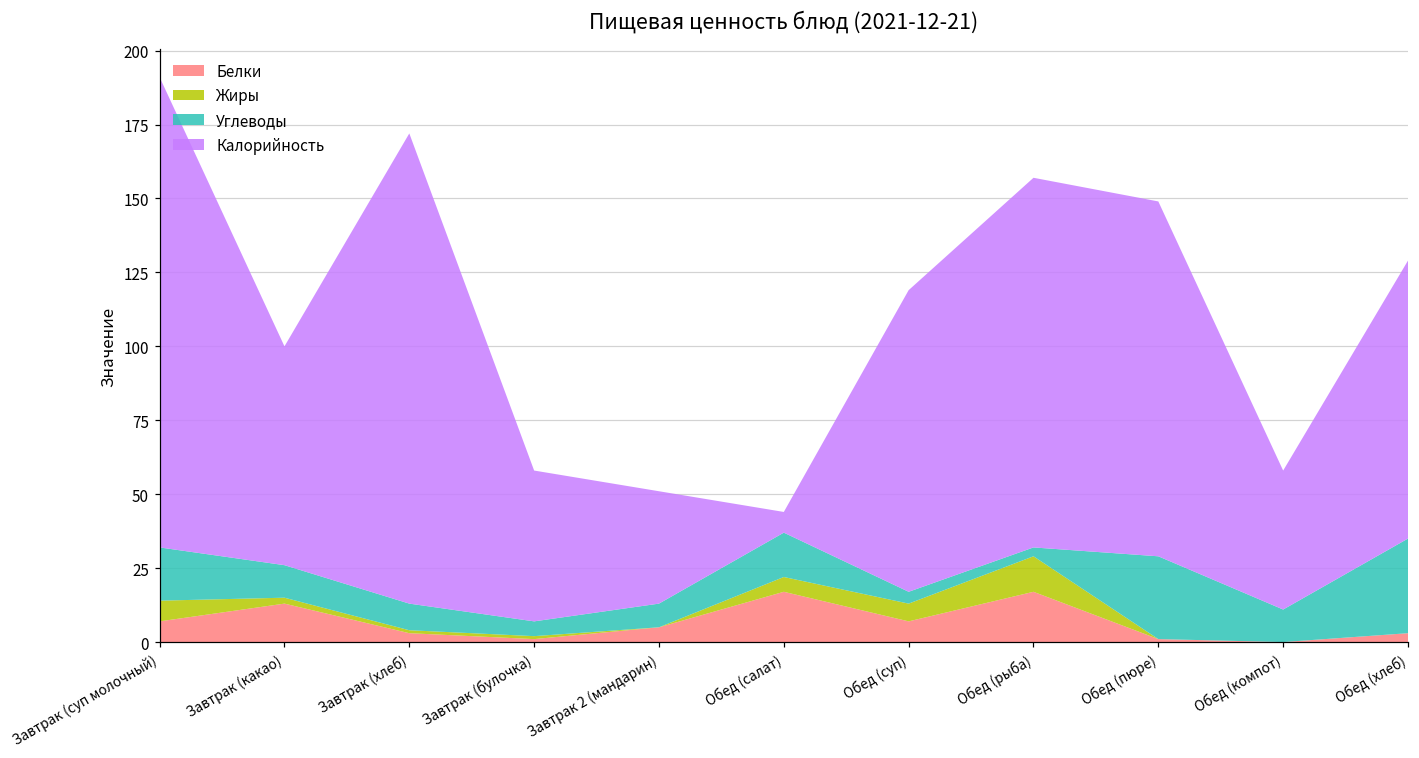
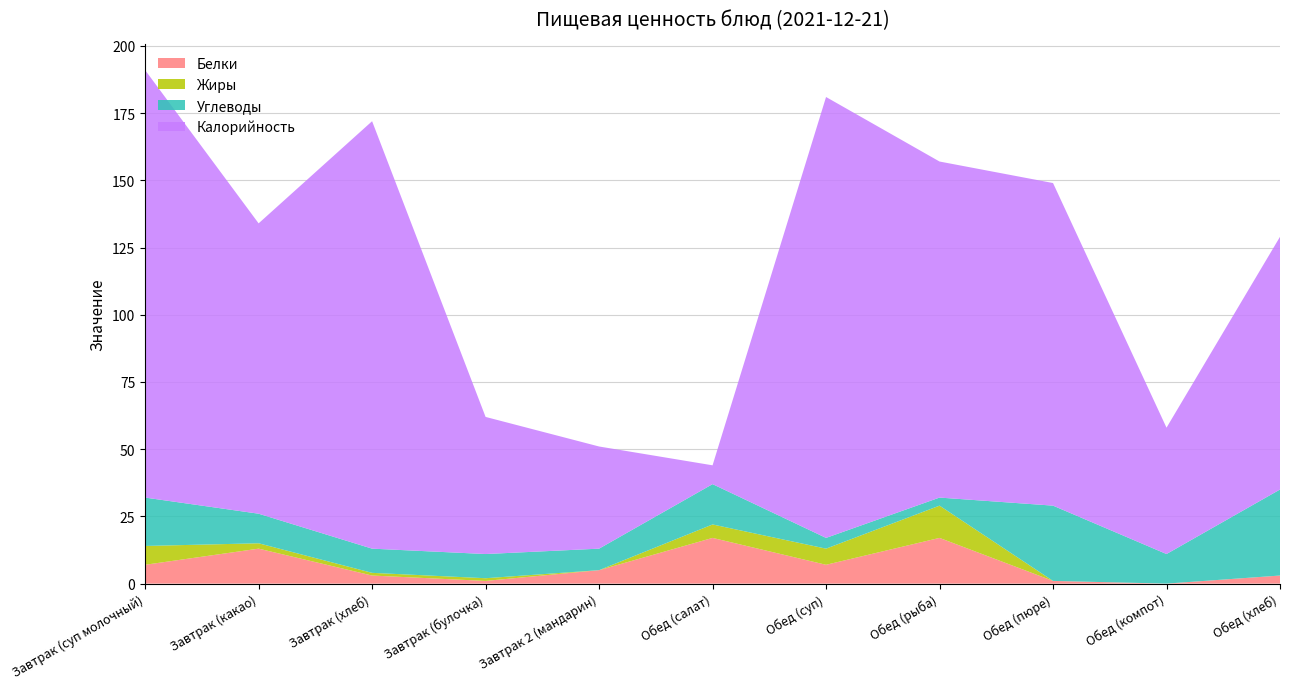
Калорийность, Завтрак (какао): 74 -> 108
Углеводы, Завтрак (булочка): 5 -> 9
Калорийность, Обед (суп): 102 -> 164
